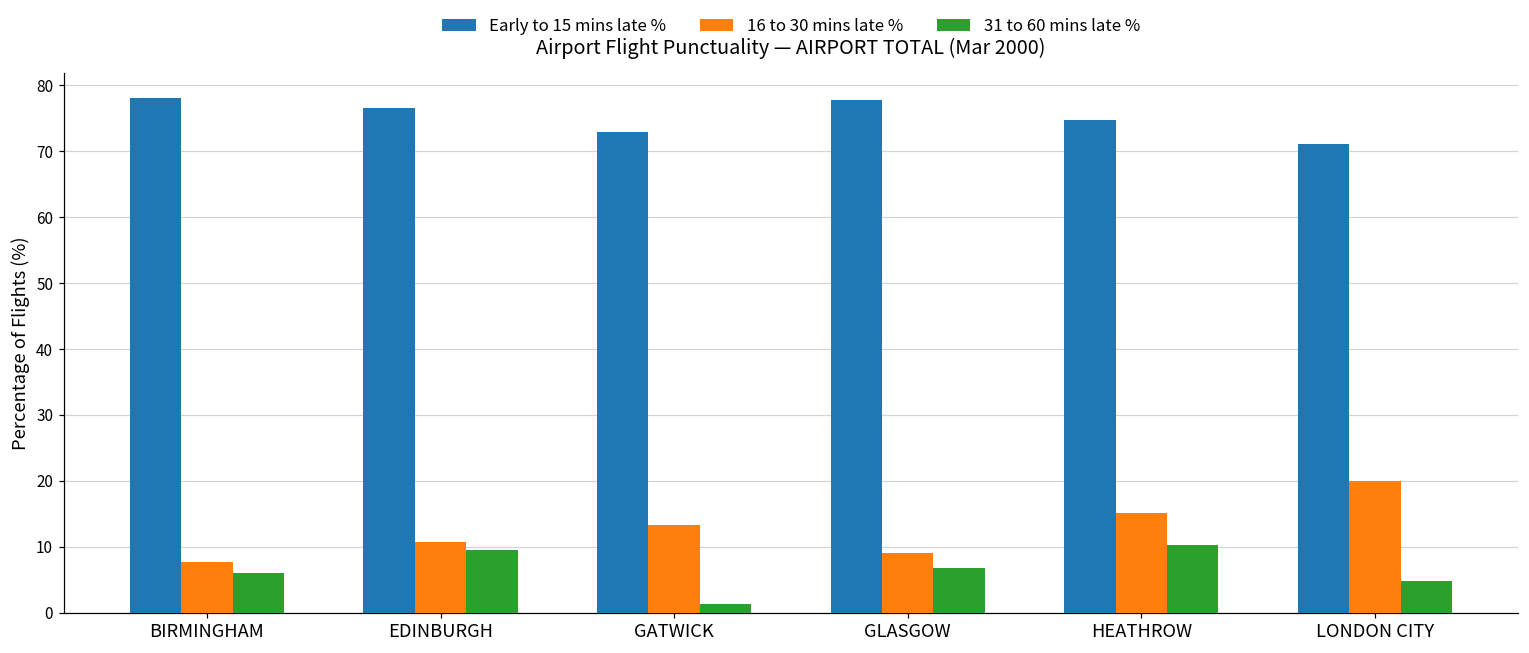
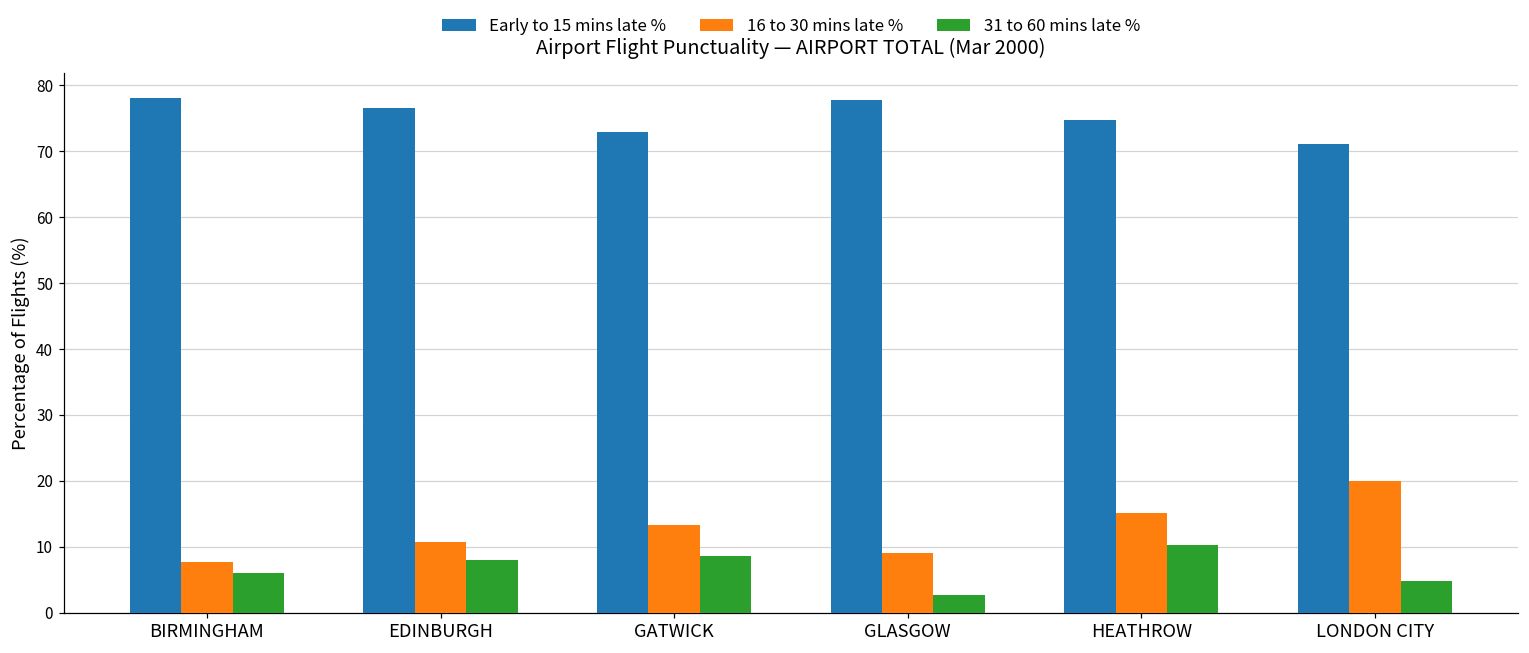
31 to 60 mins late %, EDINBURGH: 10 -> 8
31 to 60 mins late %, GATWICK: 1 -> 9
31 to 60 mins late %, GLASGOW: 7 -> 3
